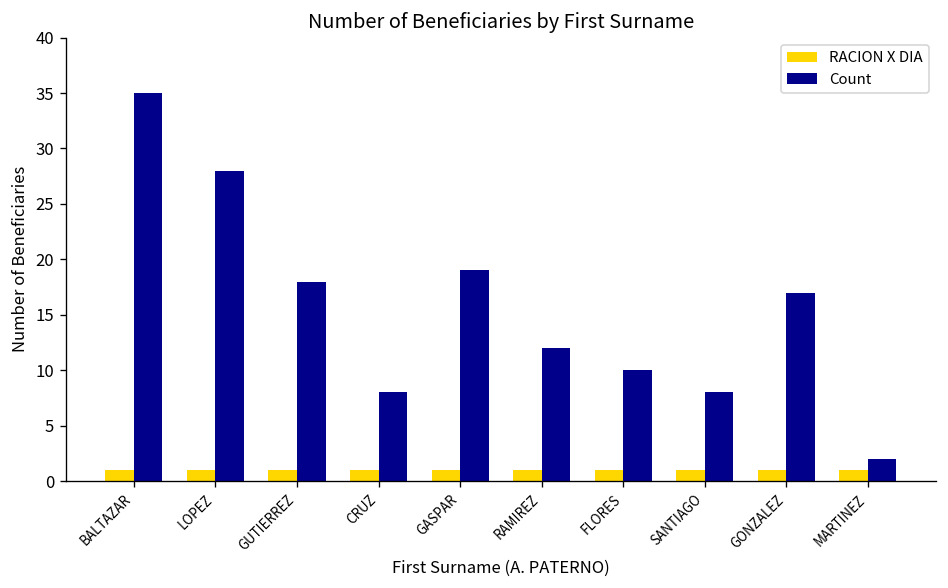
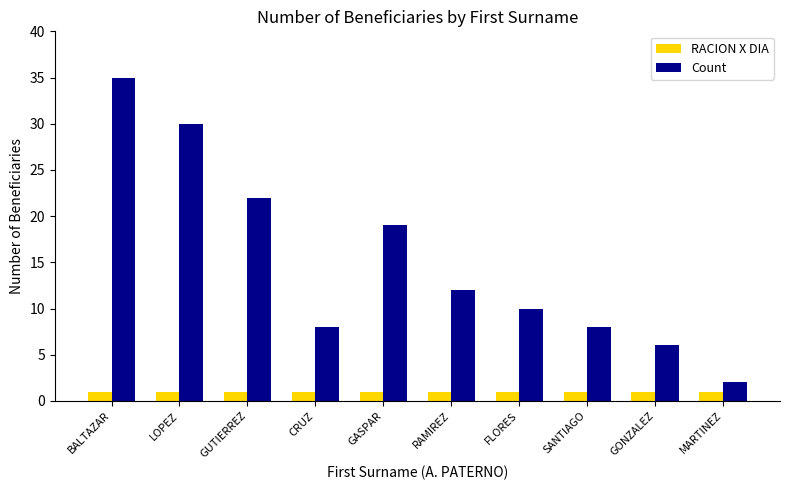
Count, LOPEZ: 28 -> 30
Count, GUTIERREZ: 18 -> 22
Count, GONZALEZ: 17 -> 6
